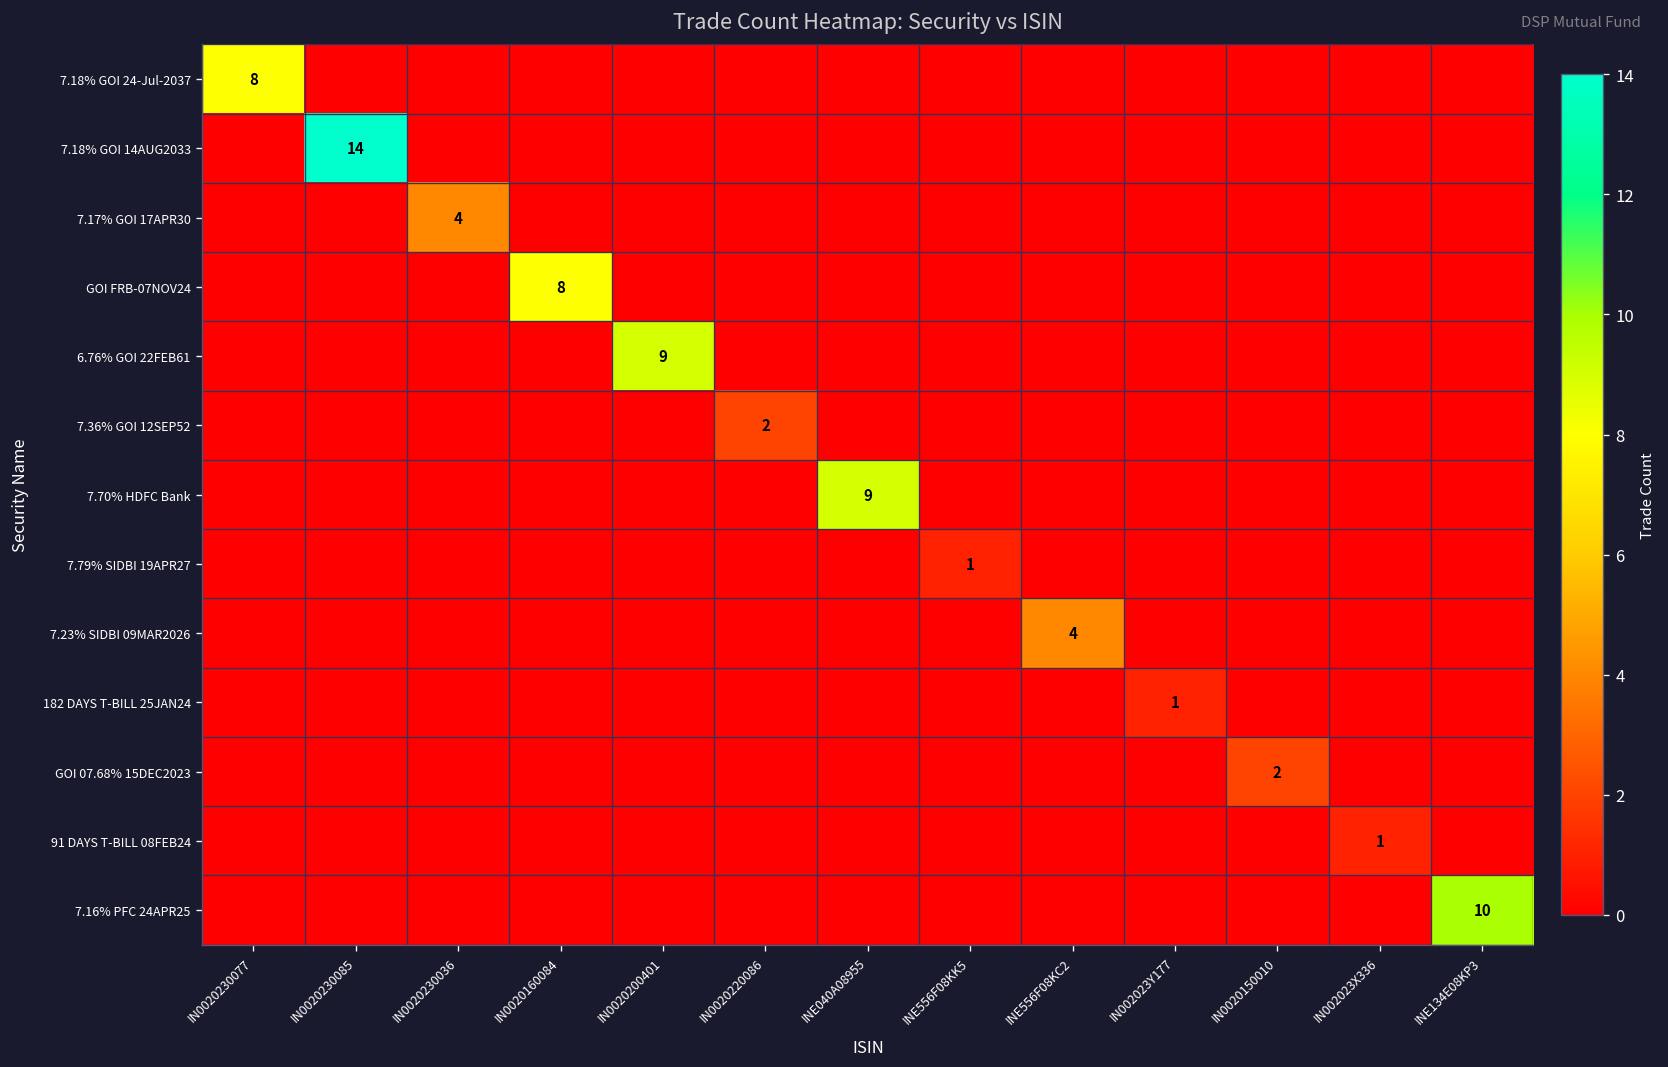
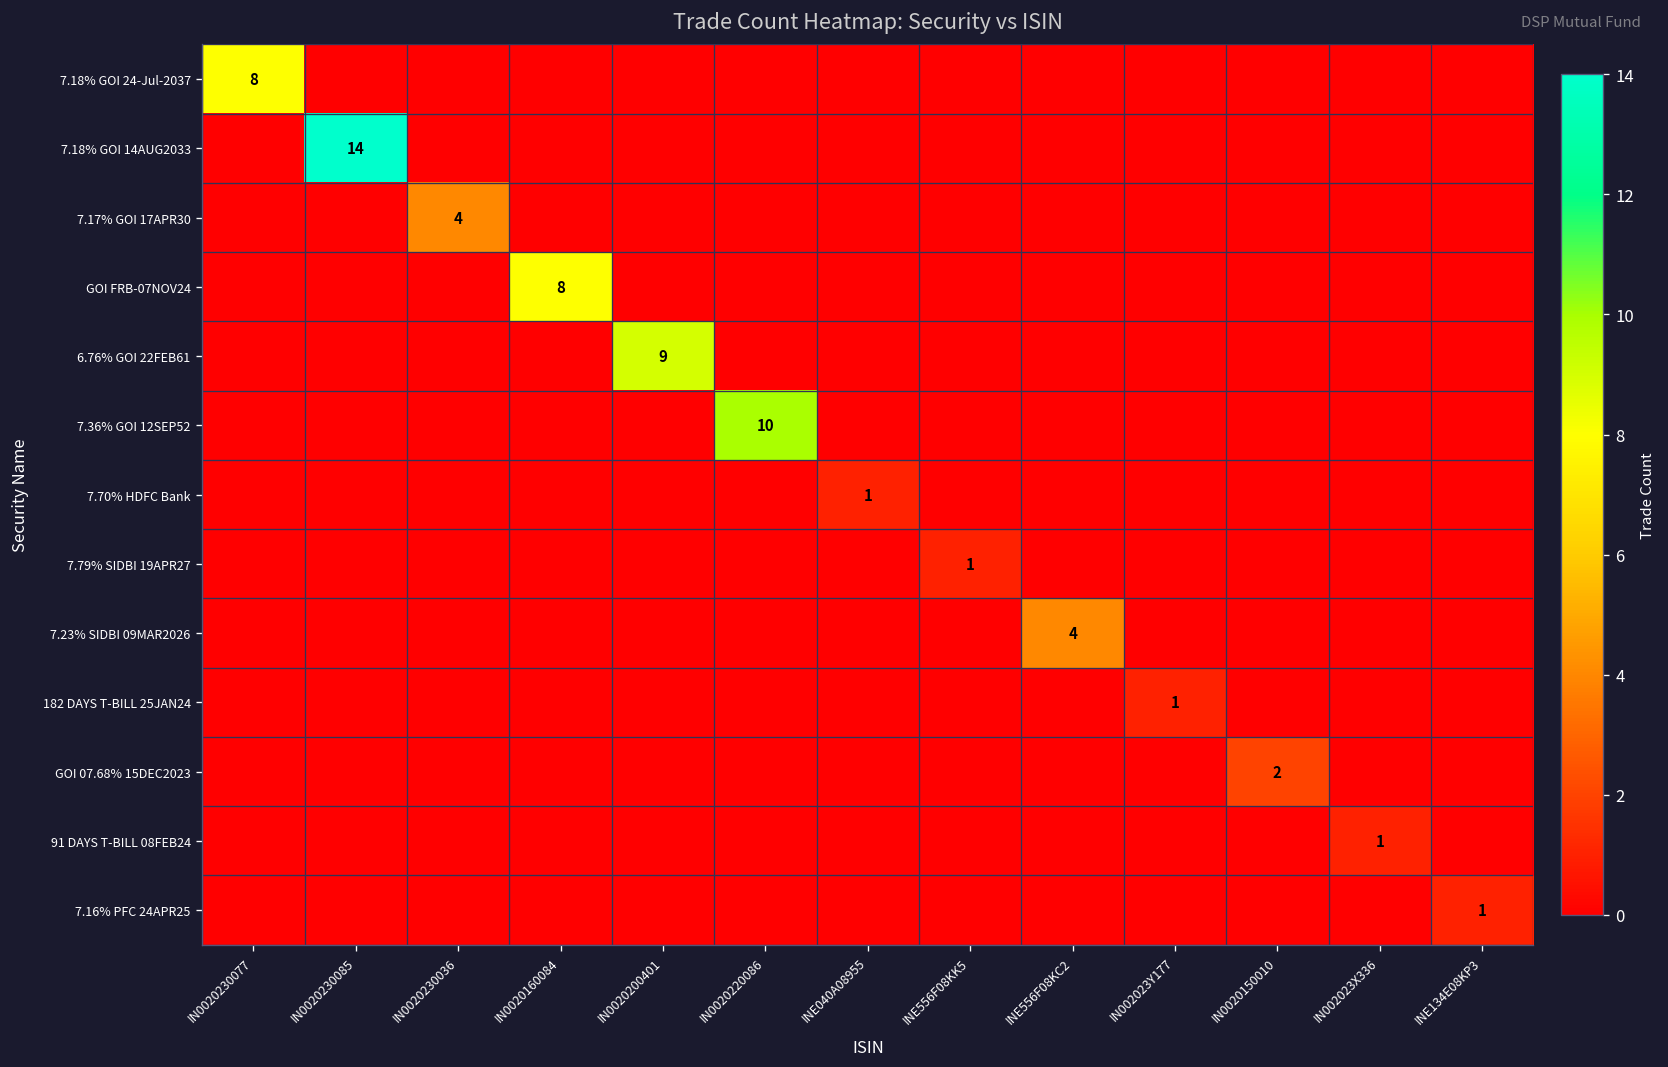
7.36% GOI 12SEP52, IN0020220086: 2 -> 10
7.70% HDFC Bank, INE040A08955: 9 -> 1
7.16% PFC 24APR25, INE134E08KP3: 10 -> 1
